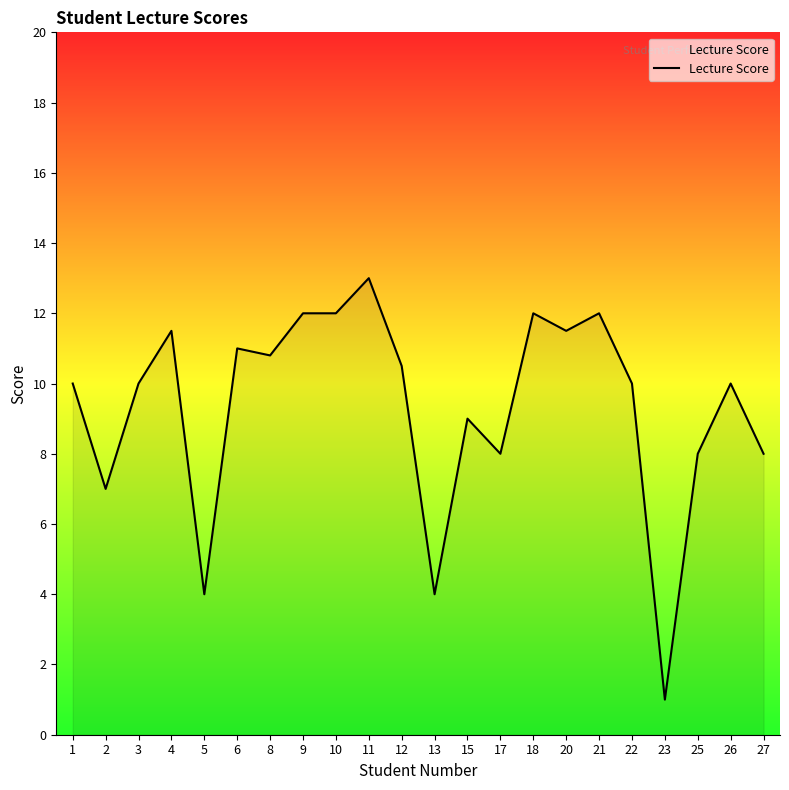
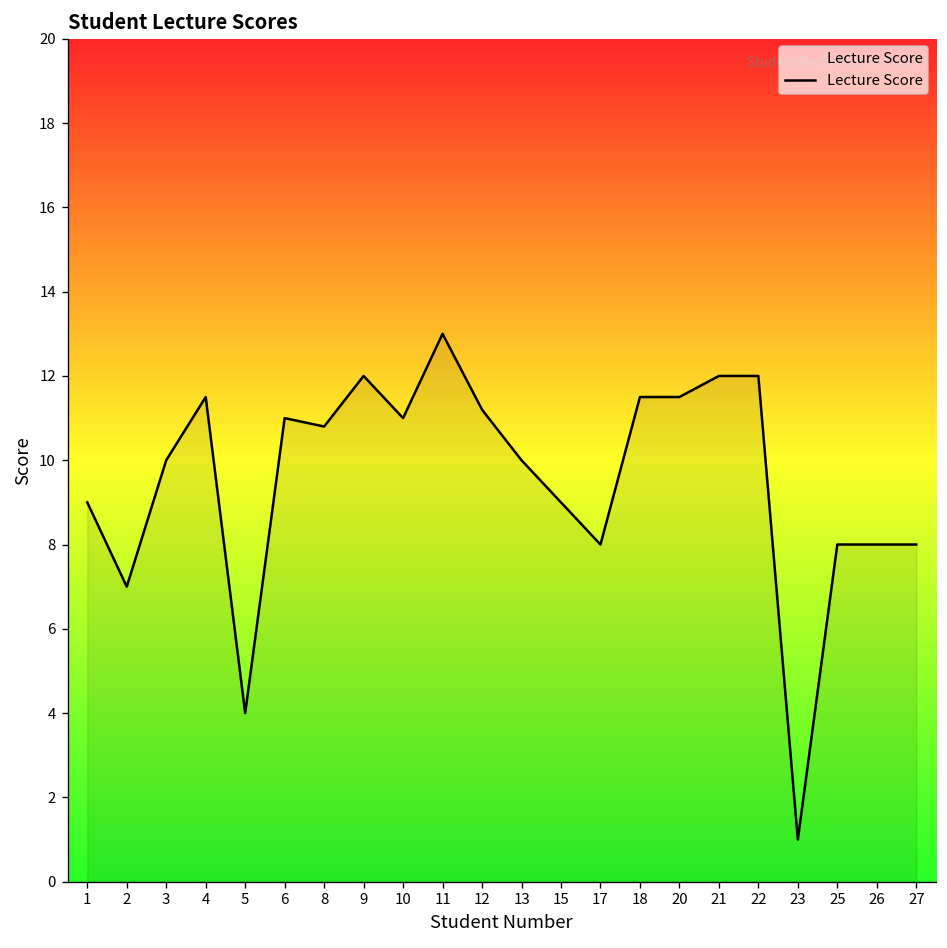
1: 10 -> 9
10: 12 -> 11
12: 10.5 -> 11.2
13: 4 -> 10
18: 12.0 -> 11.5
22: 10 -> 12
26: 10 -> 8
